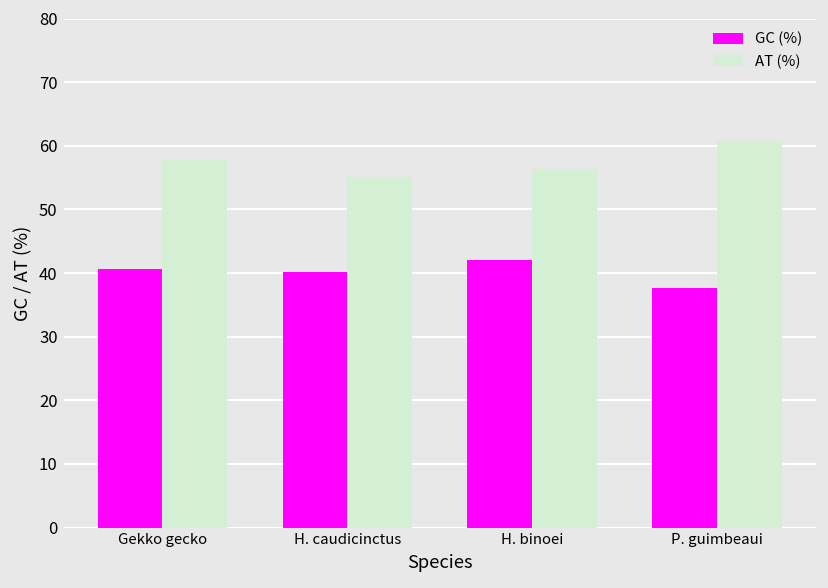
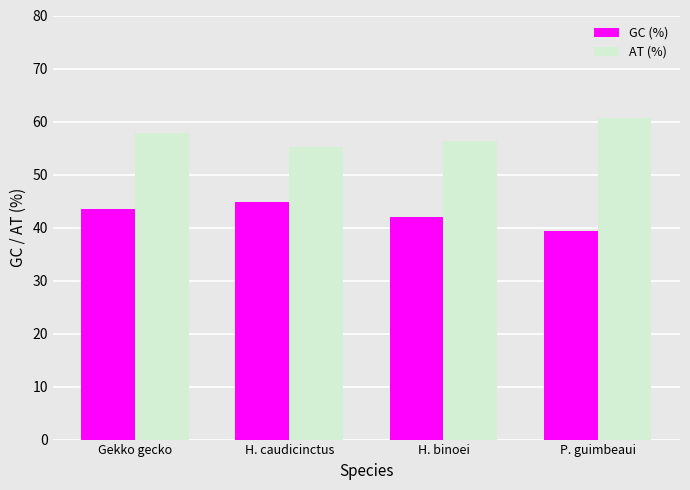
GC (%), Gekko gecko: 41 -> 44
GC (%), H. caudicinctus: 40 -> 45
GC (%), P. guimbeaui: 38 -> 39
